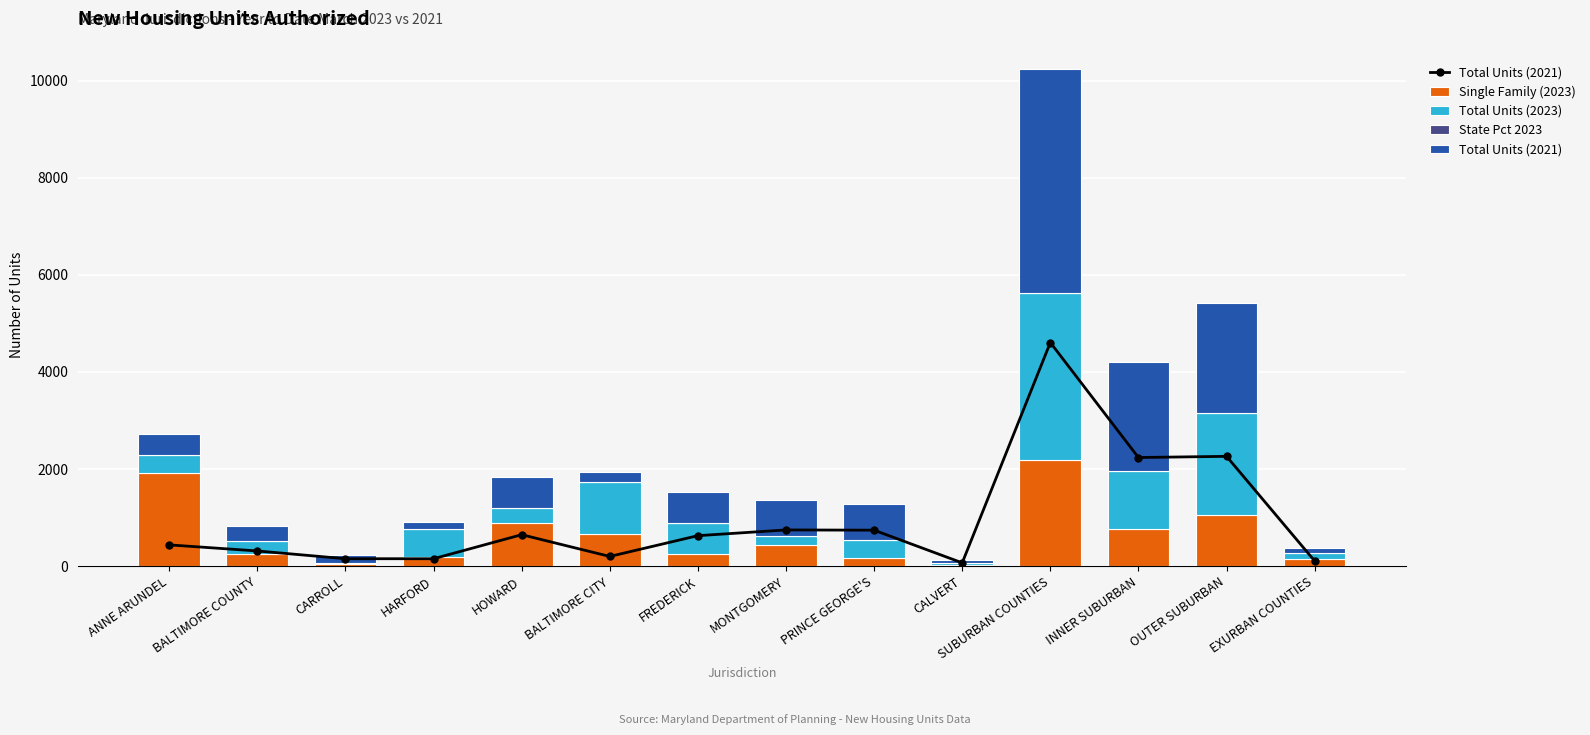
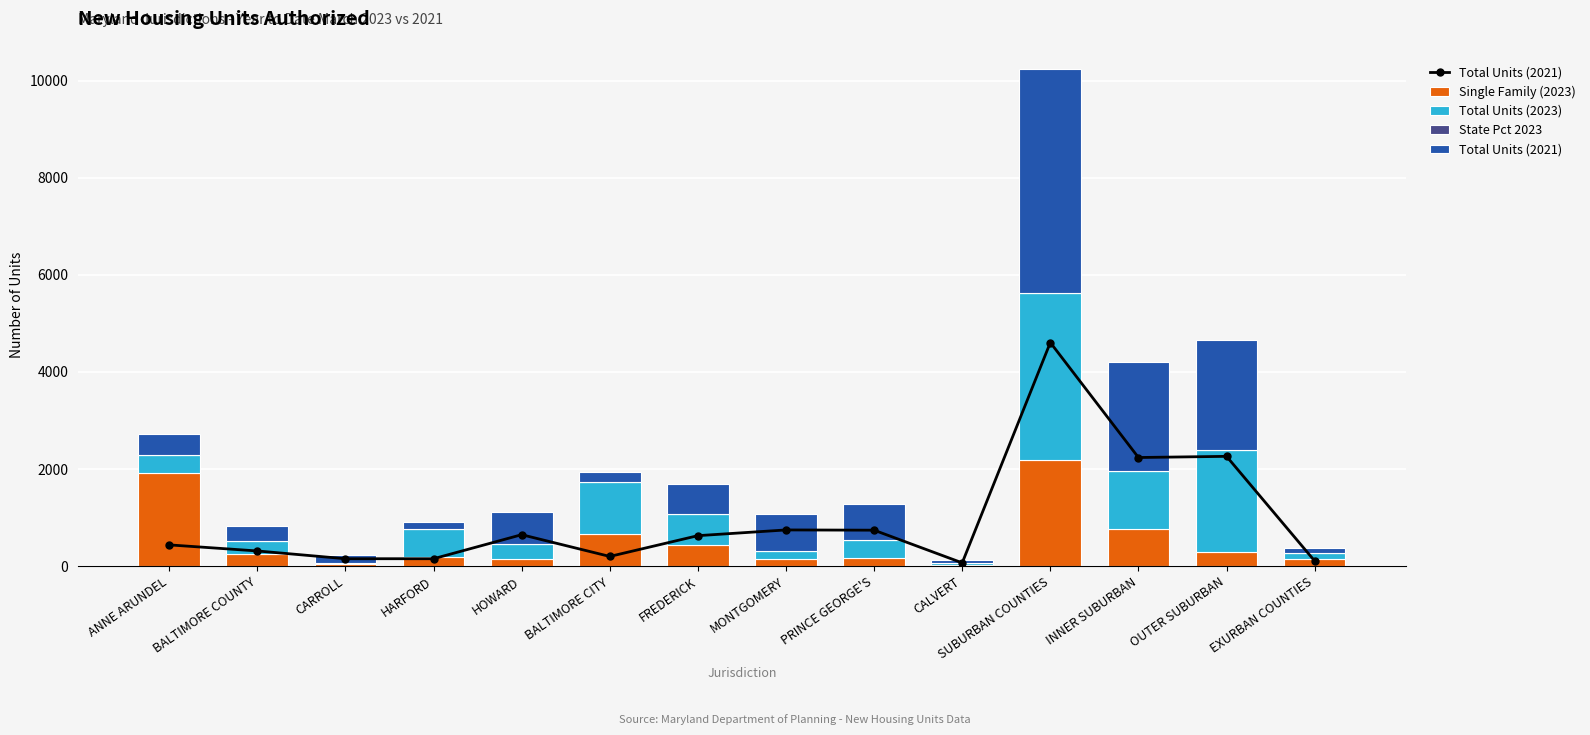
Single Family (2023), HOWARD: 900 -> 200
Single Family (2023), FREDERICK: 300 -> 400
Single Family (2023), MONTGOMERY: 400 -> 100
Single Family (2023), OUTER SUBURBAN: 1000 -> 300
